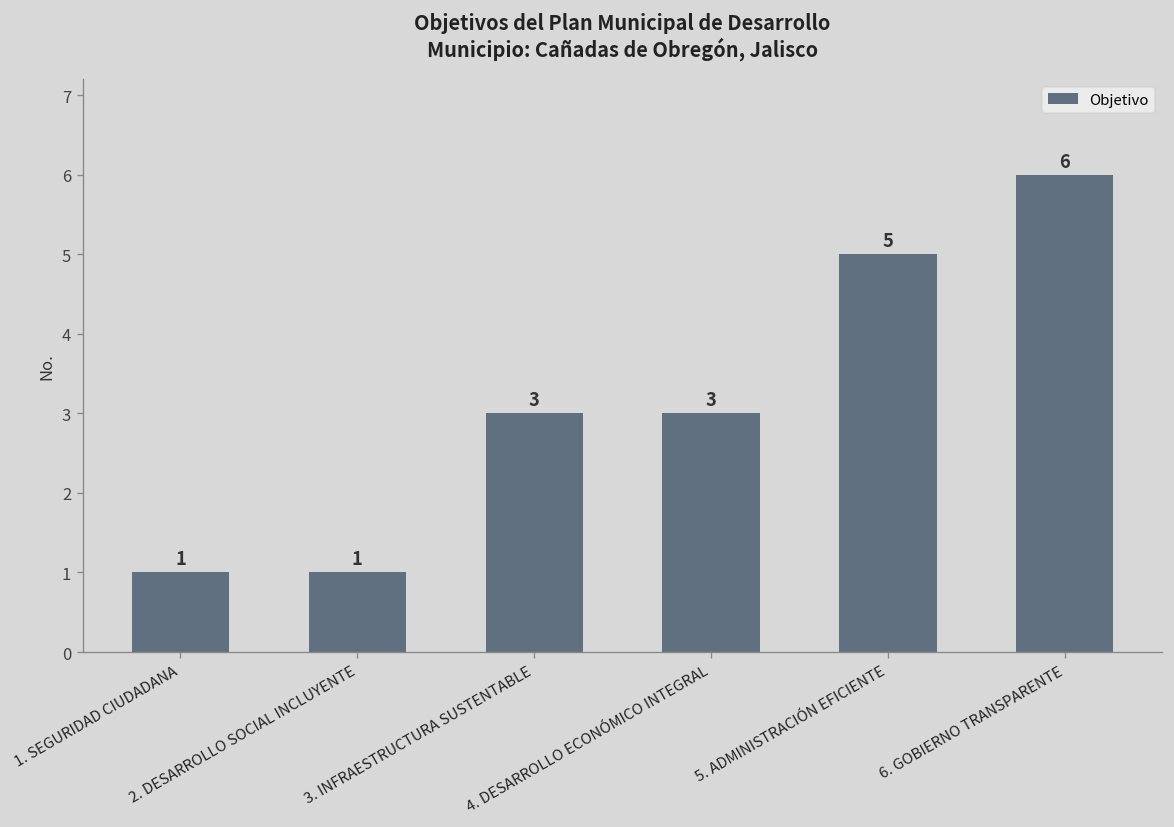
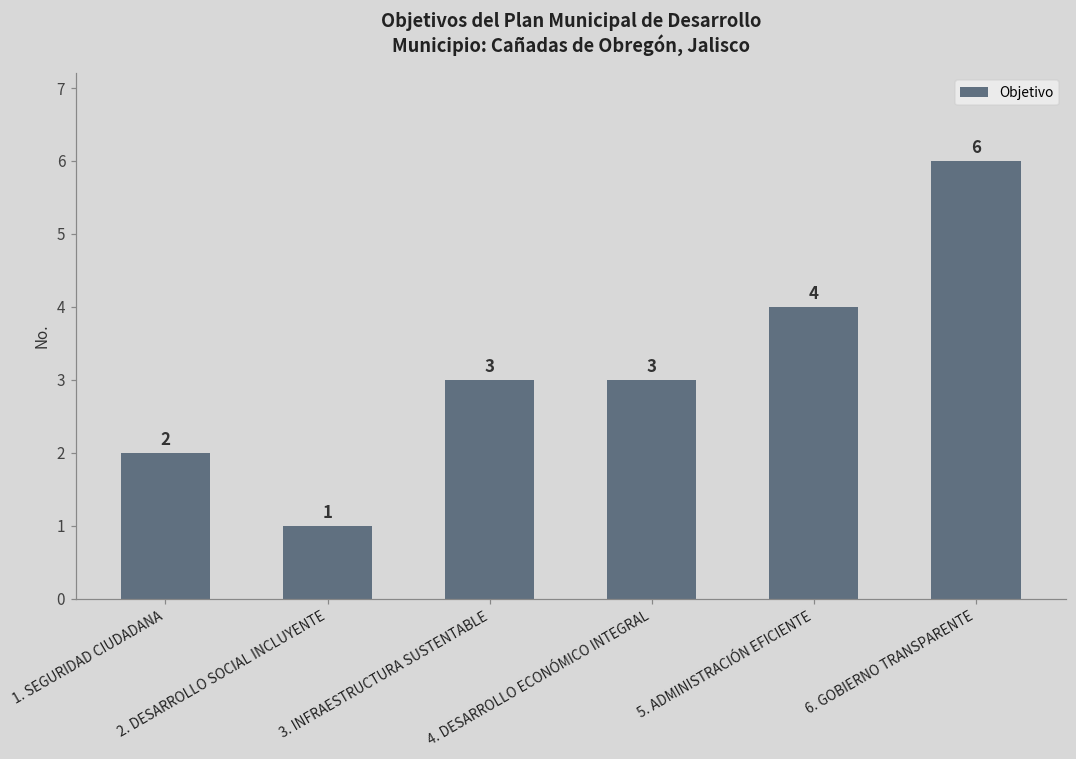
1. SEGURIDAD CIUDADANA: 1 -> 2
5. ADMINISTRACIÓN EFICIENTE: 5 -> 4
